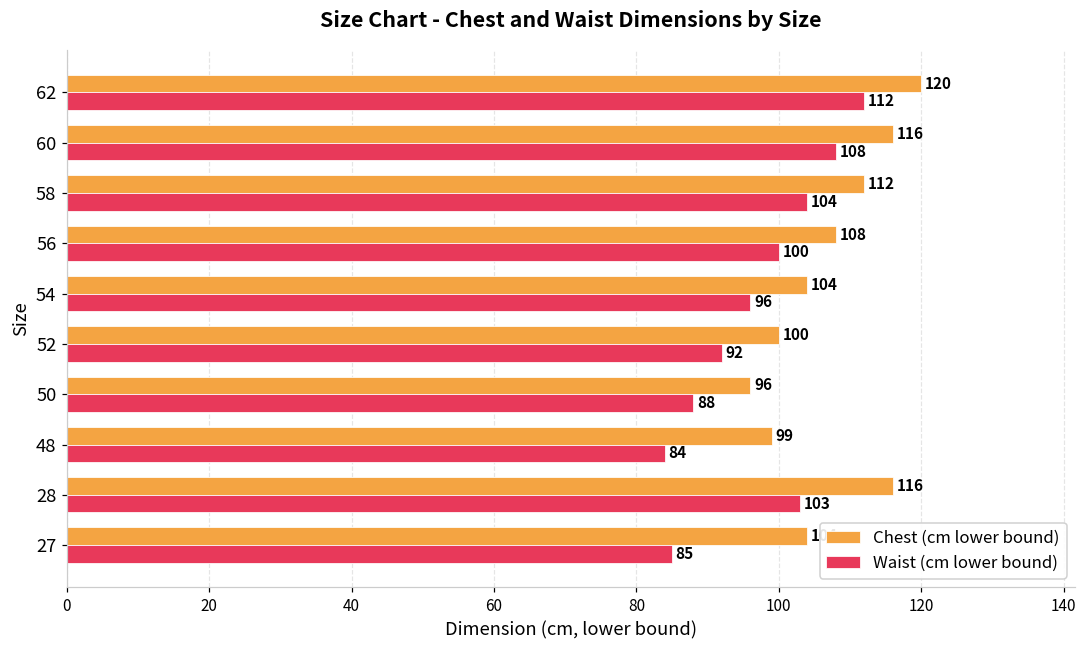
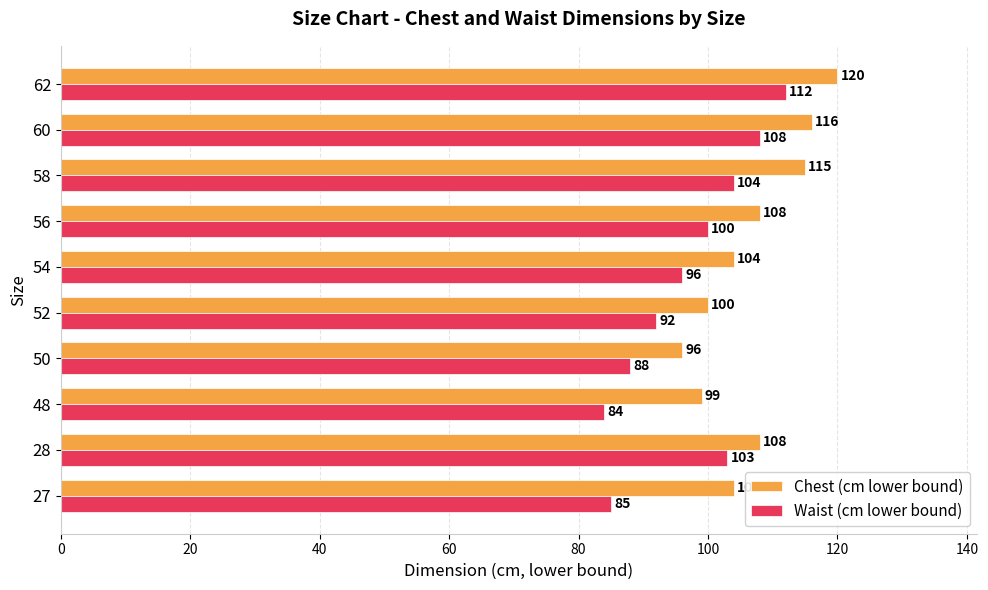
Chest (cm lower bound), 58: 112 -> 115
Chest (cm lower bound), 28: 116 -> 108
